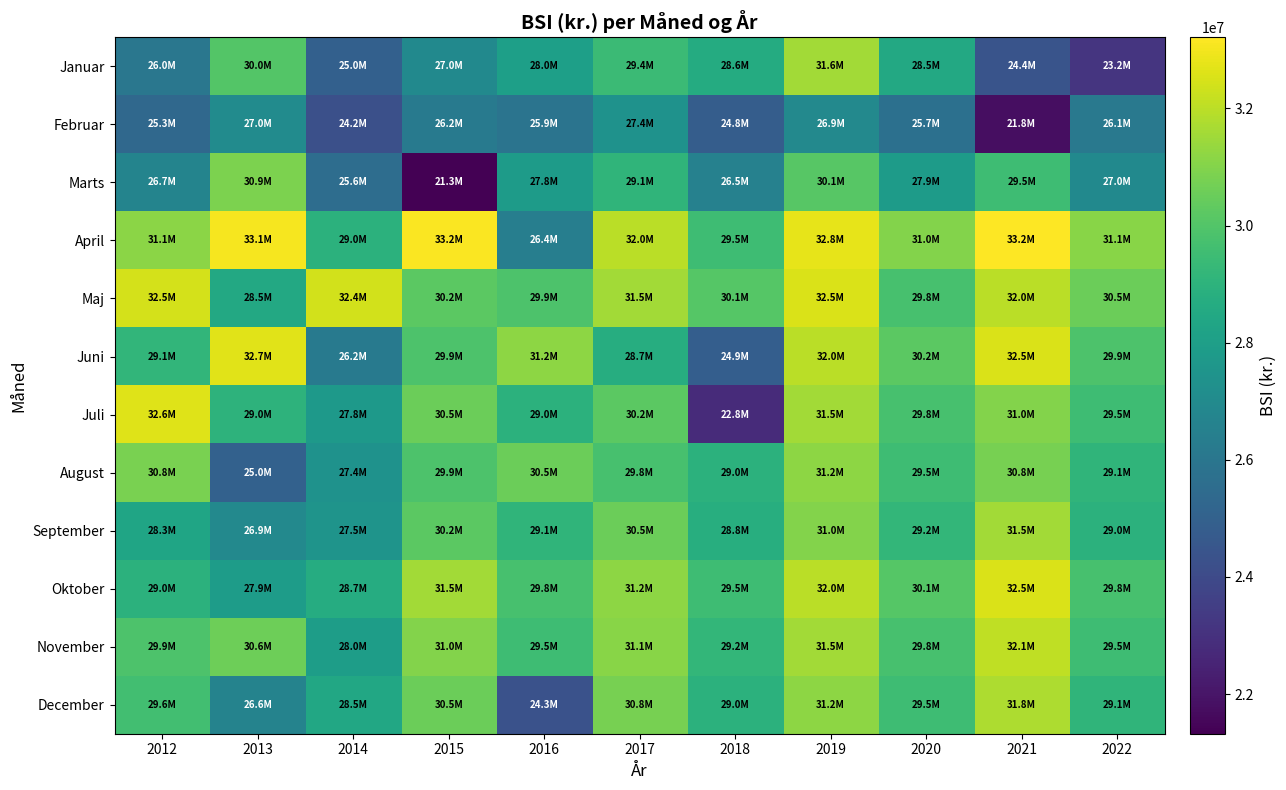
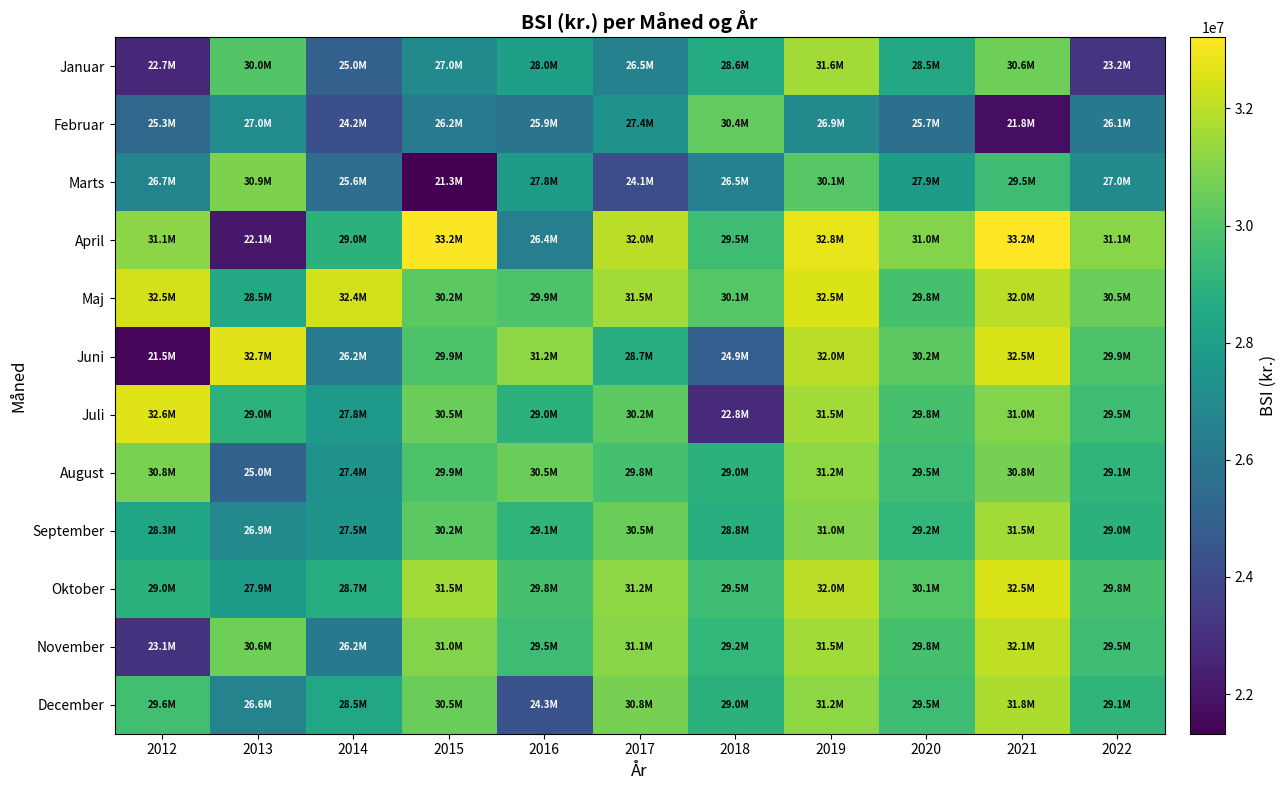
Januar, 2012: 26.0M -> 22.7M
Januar, 2017: 29.4M -> 26.5M
Januar, 2021: 24.4M -> 30.6M
Februar, 2018: 24.8M -> 30.4M
Marts, 2017: 29.1M -> 24.1M
April, 2013: 33.1M -> 22.1M
Juni, 2012: 29.1M -> 21.5M
November, 2012: 29.9M -> 23.1M
November, 2014: 28.0M -> 26.2M
